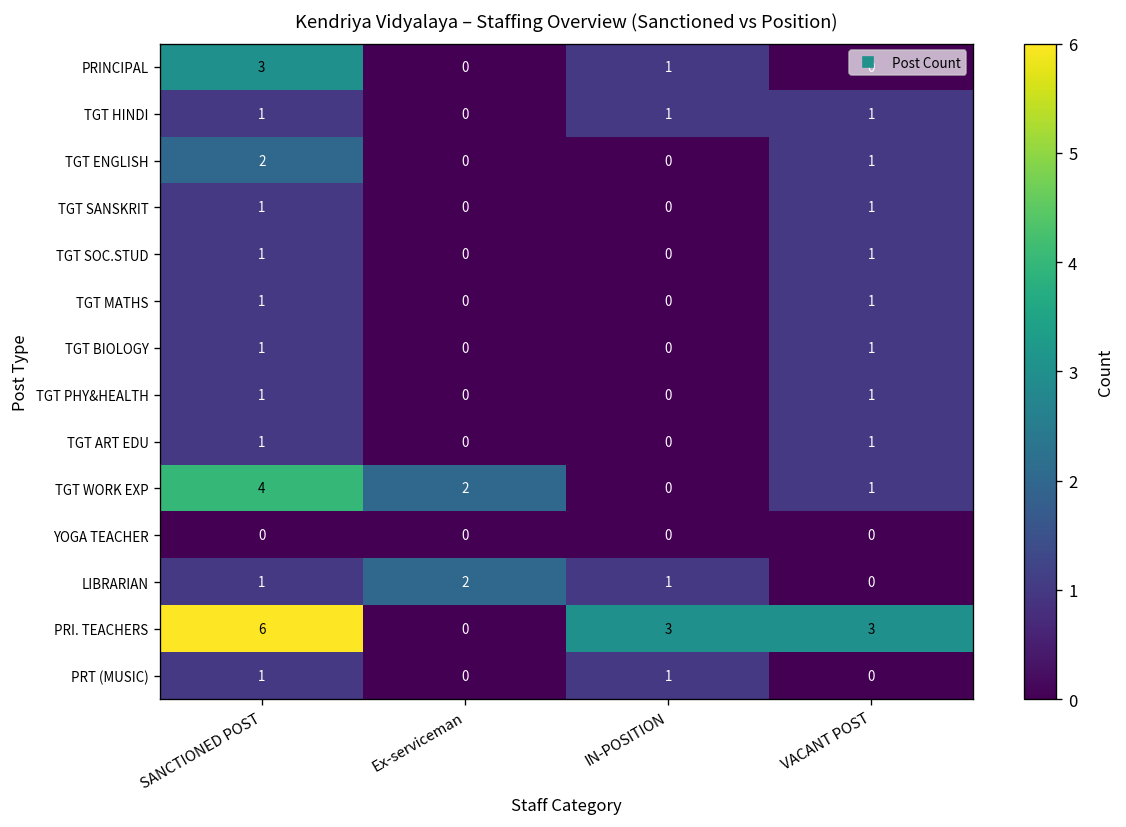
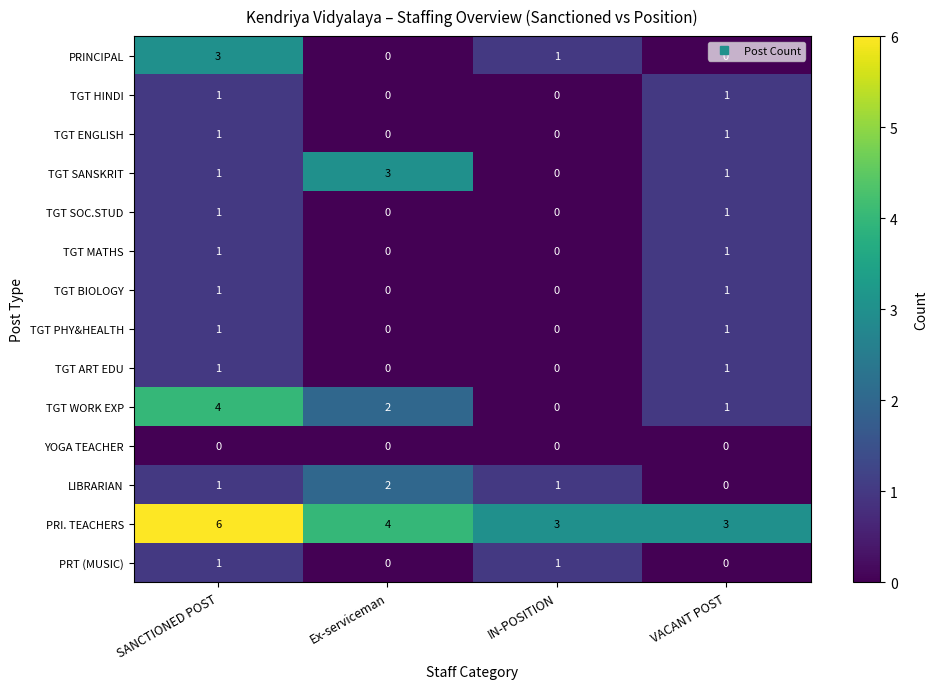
TGT HINDI, IN-POSITION: 1 -> 0
TGT ENGLISH, SANCTIONED POST: 2 -> 1
TGT SANSKRIT, Ex-serviceman: 0 -> 3
PRI. TEACHERS, Ex-serviceman: 0 -> 4
